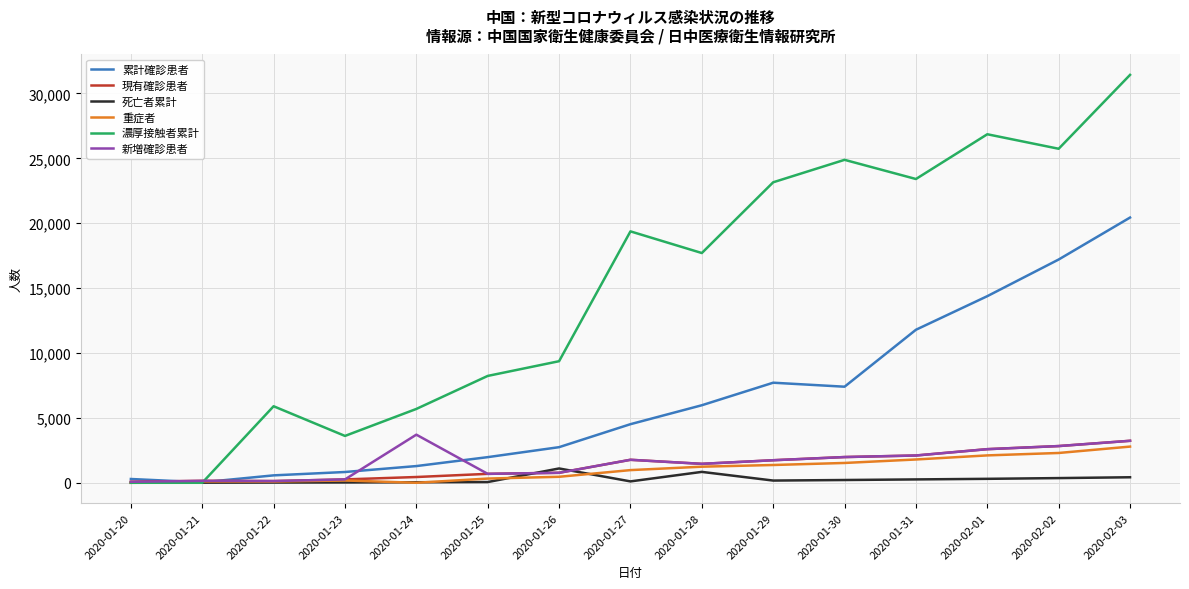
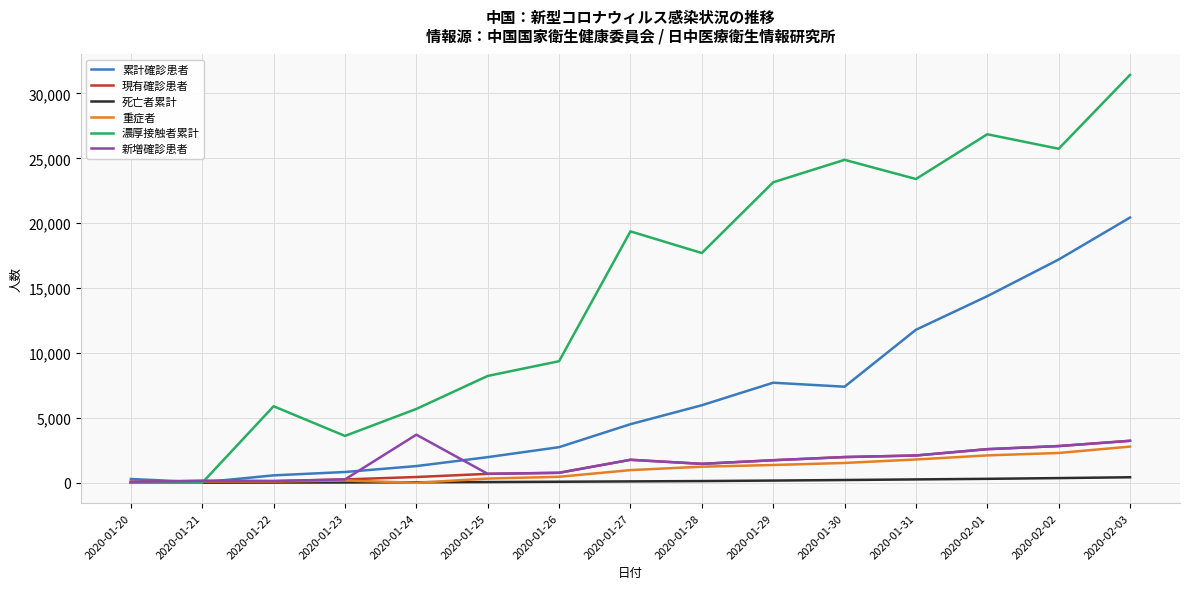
死亡者累計, 2020-01-26: 1,100 -> 100
死亡者累計, 2020-01-28: 800 -> 100
